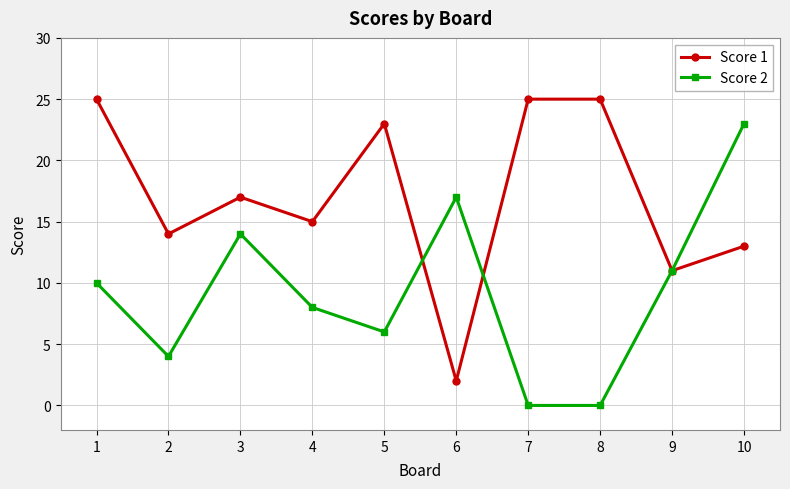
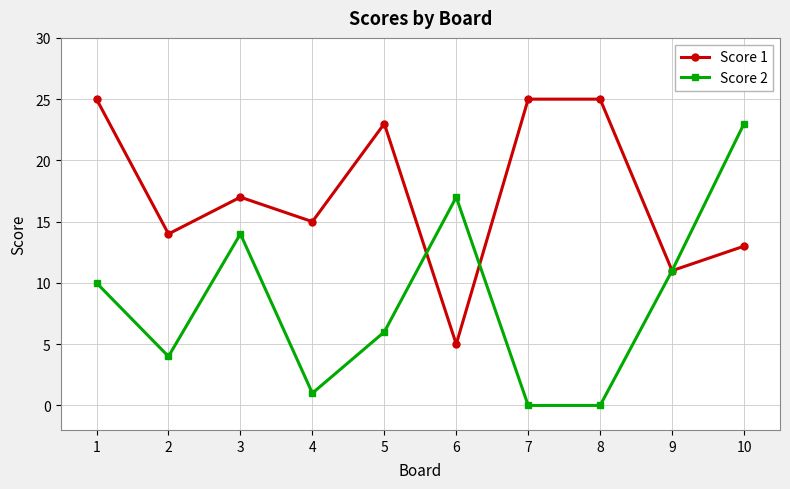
Score 2, 4: 8 -> 1
Score 1, 6: 2 -> 5
